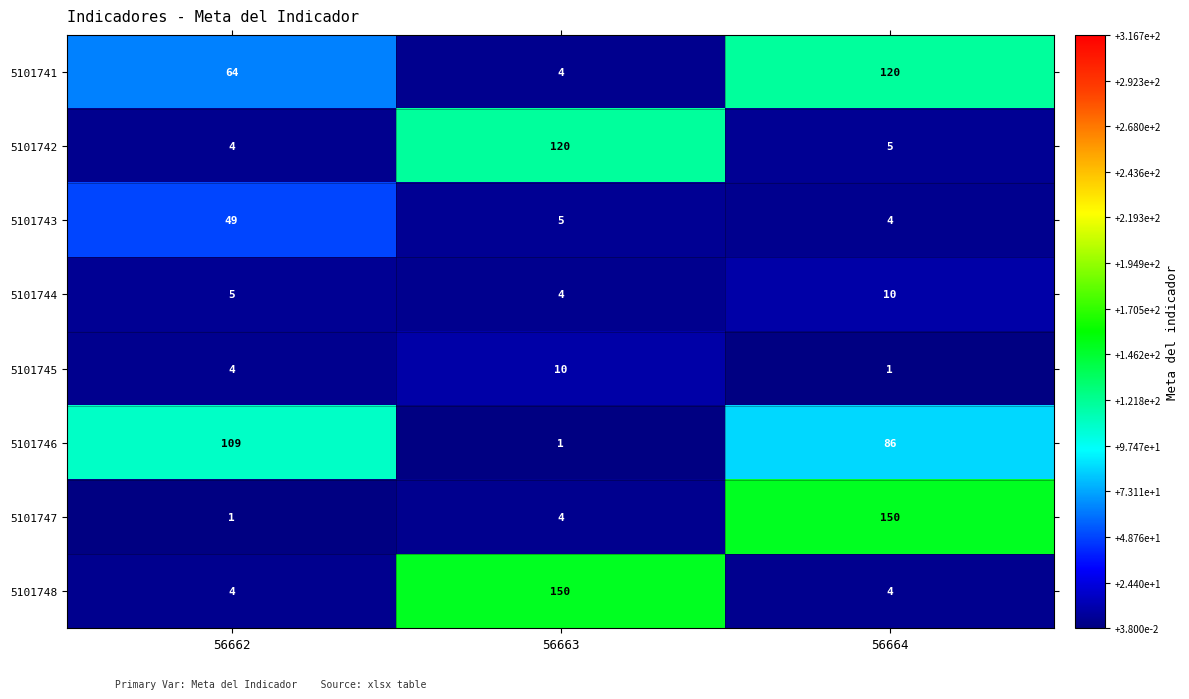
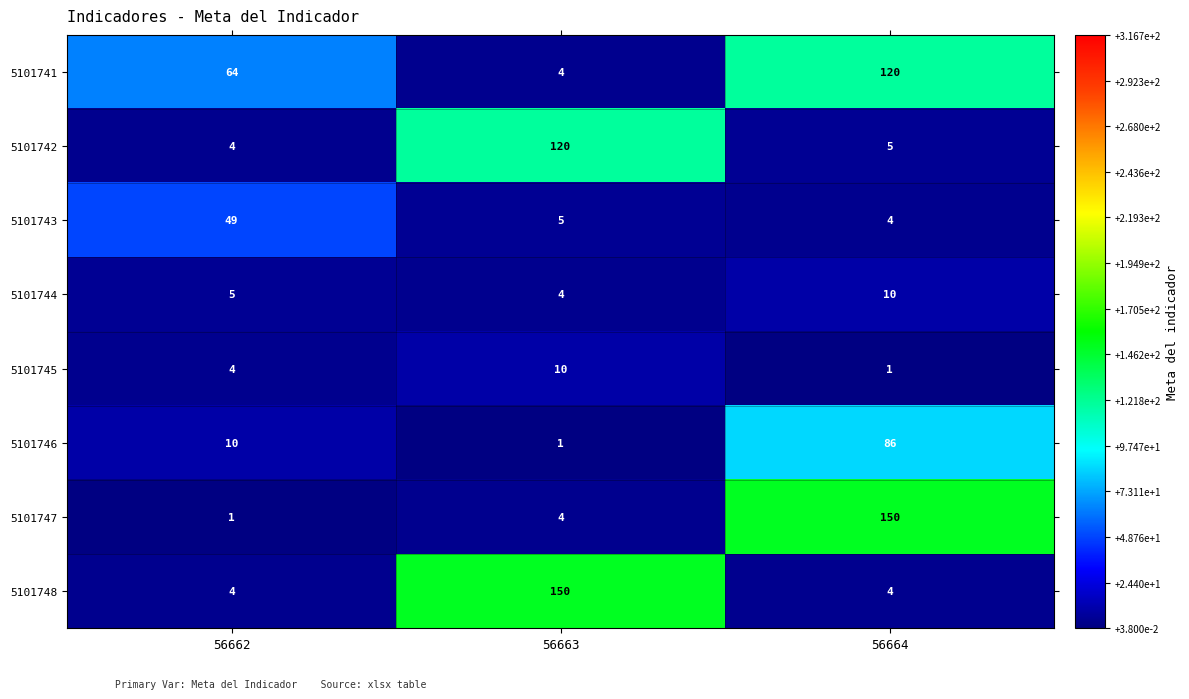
5101746, 56662: 109 -> 10
